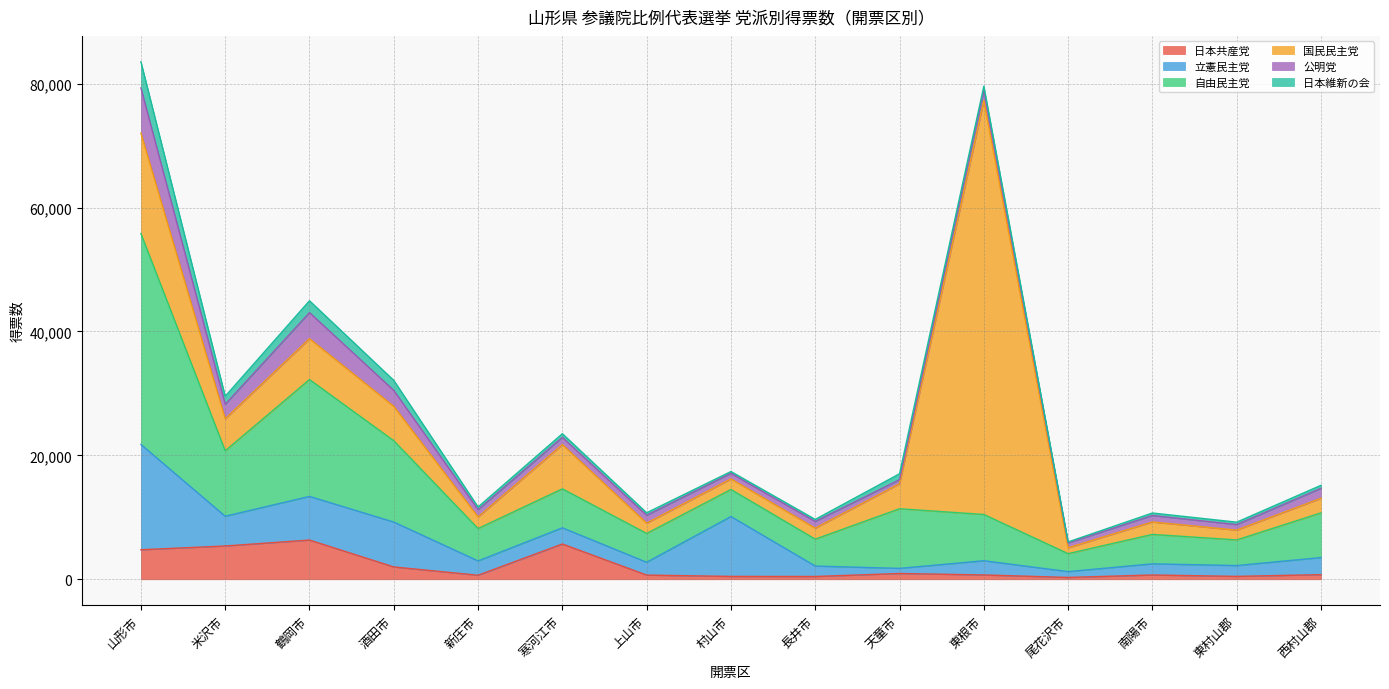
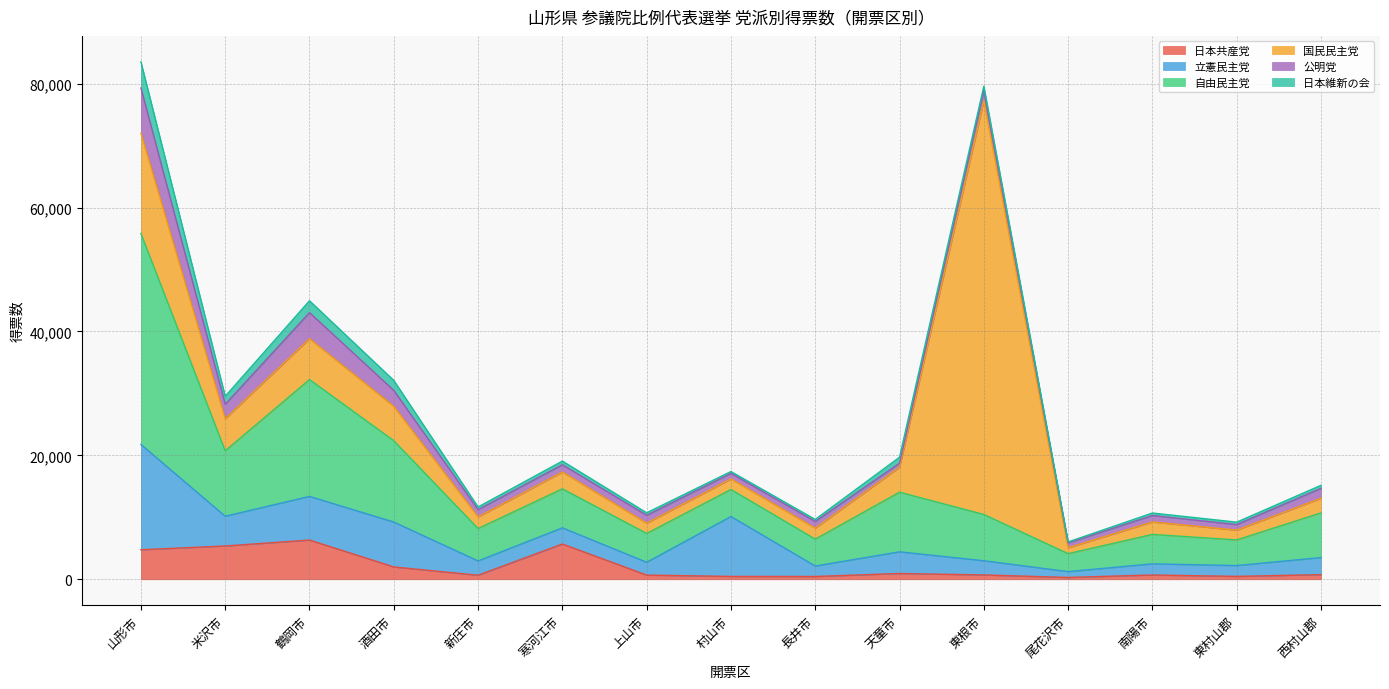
国民民主党, 寒河江市: 7,000 -> 3,000
立憲民主党, 天童市: 1,000 -> 4,000
